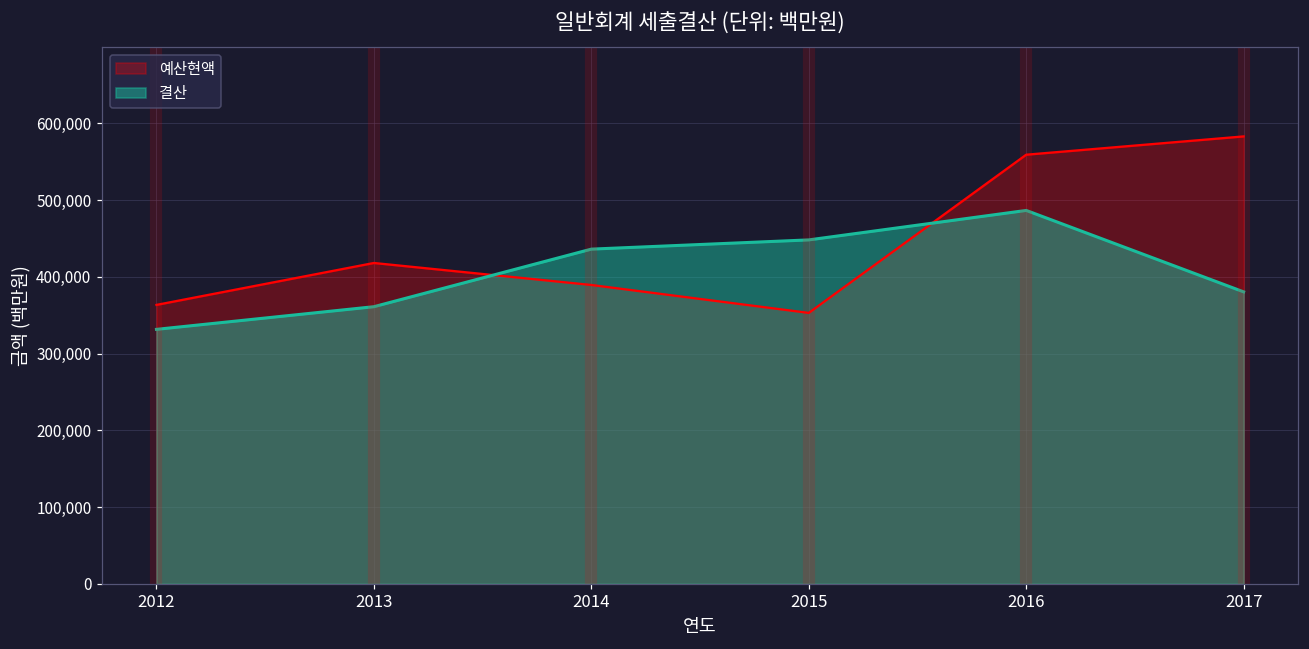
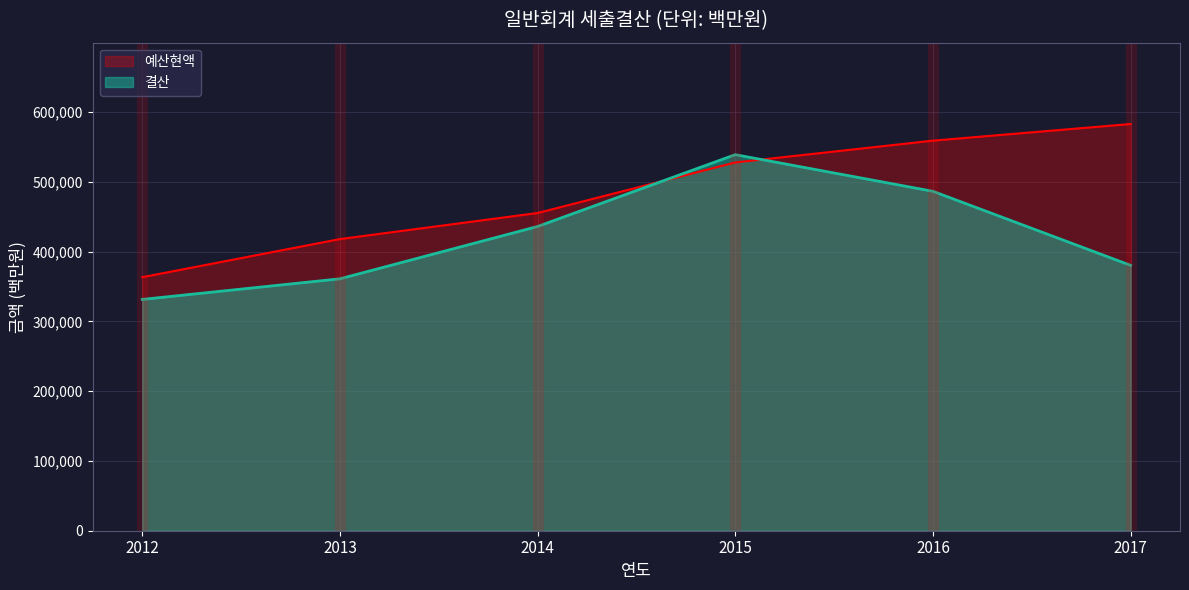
예산현액, 2014: 390,000 -> 460,000
예산현액, 2015: 350,000 -> 530,000
결산, 2015: 450,000 -> 540,000
